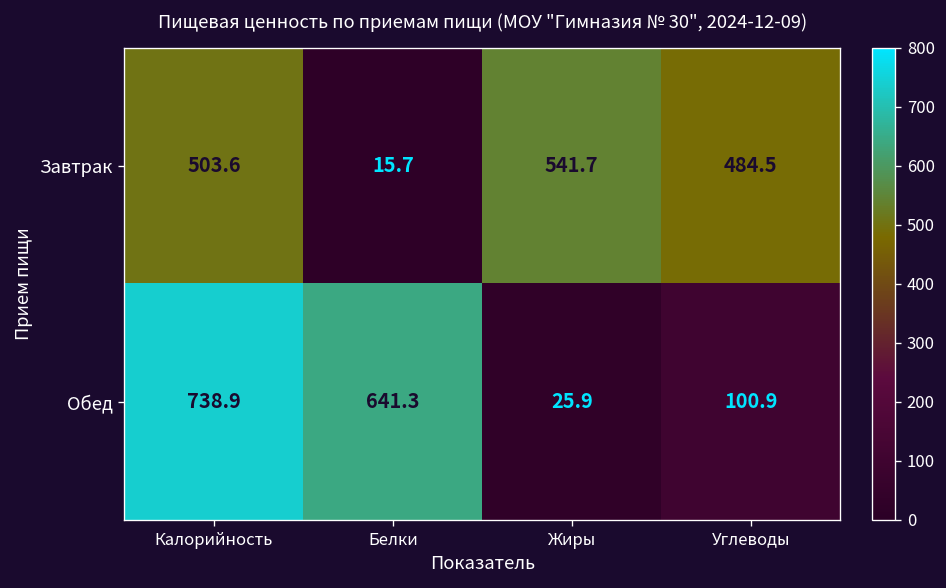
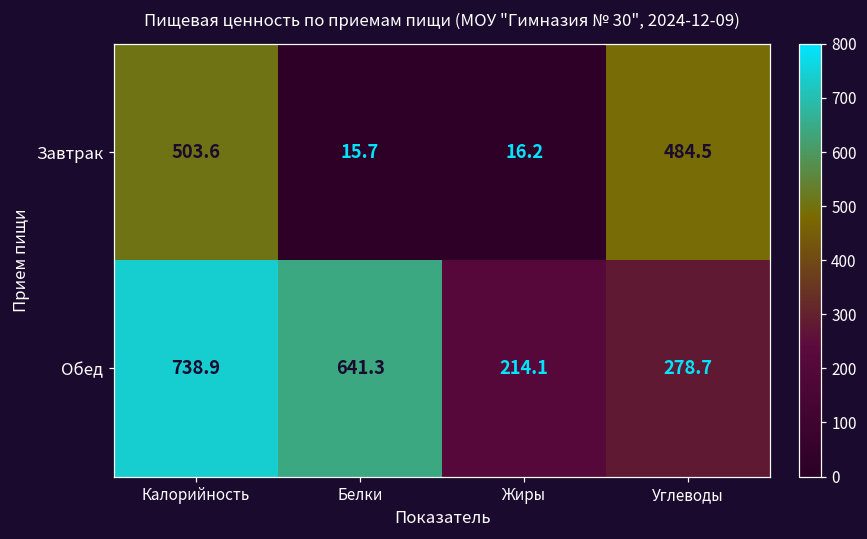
Завтрак, Жиры: 541.7 -> 16.2
Обед, Жиры: 25.9 -> 214.1
Обед, Углеводы: 100.9 -> 278.7
